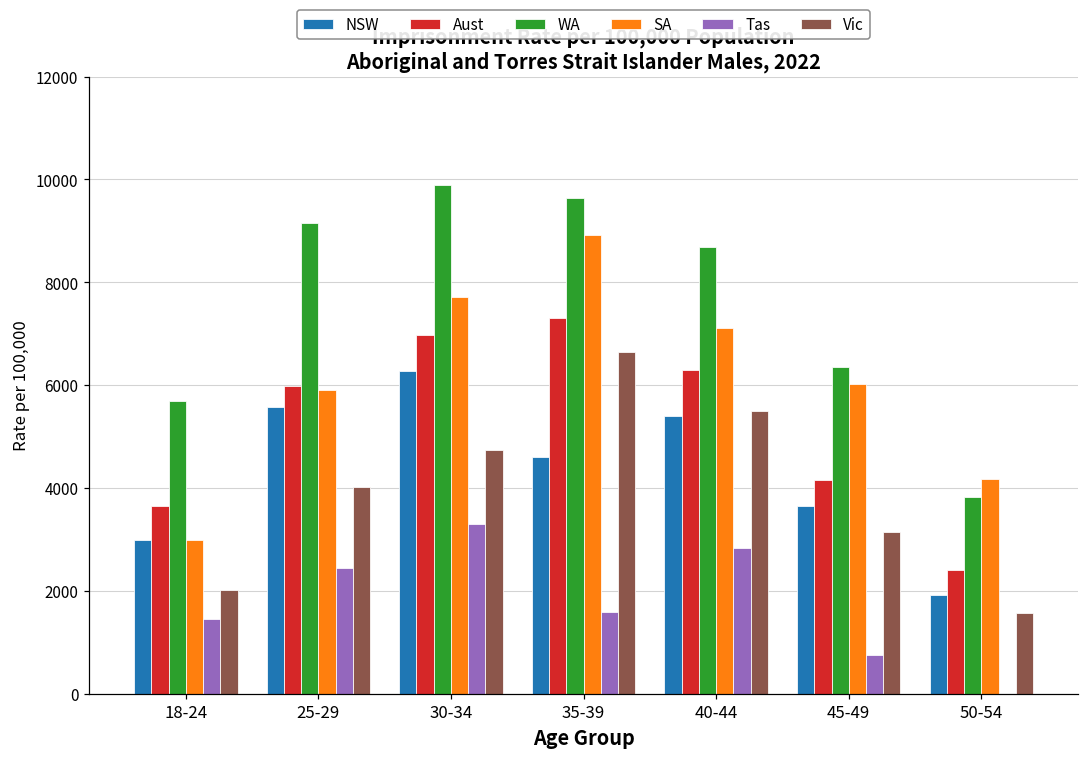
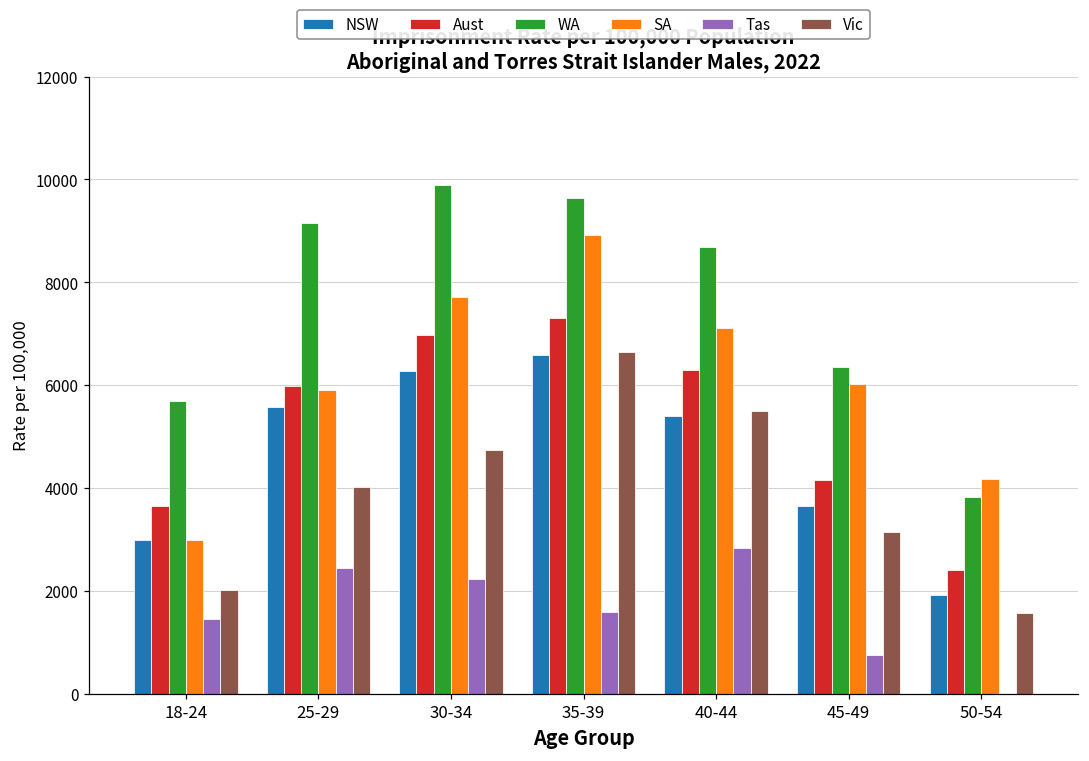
Tas, 30-34: 3300 -> 2200
NSW, 35-39: 4600 -> 6600
